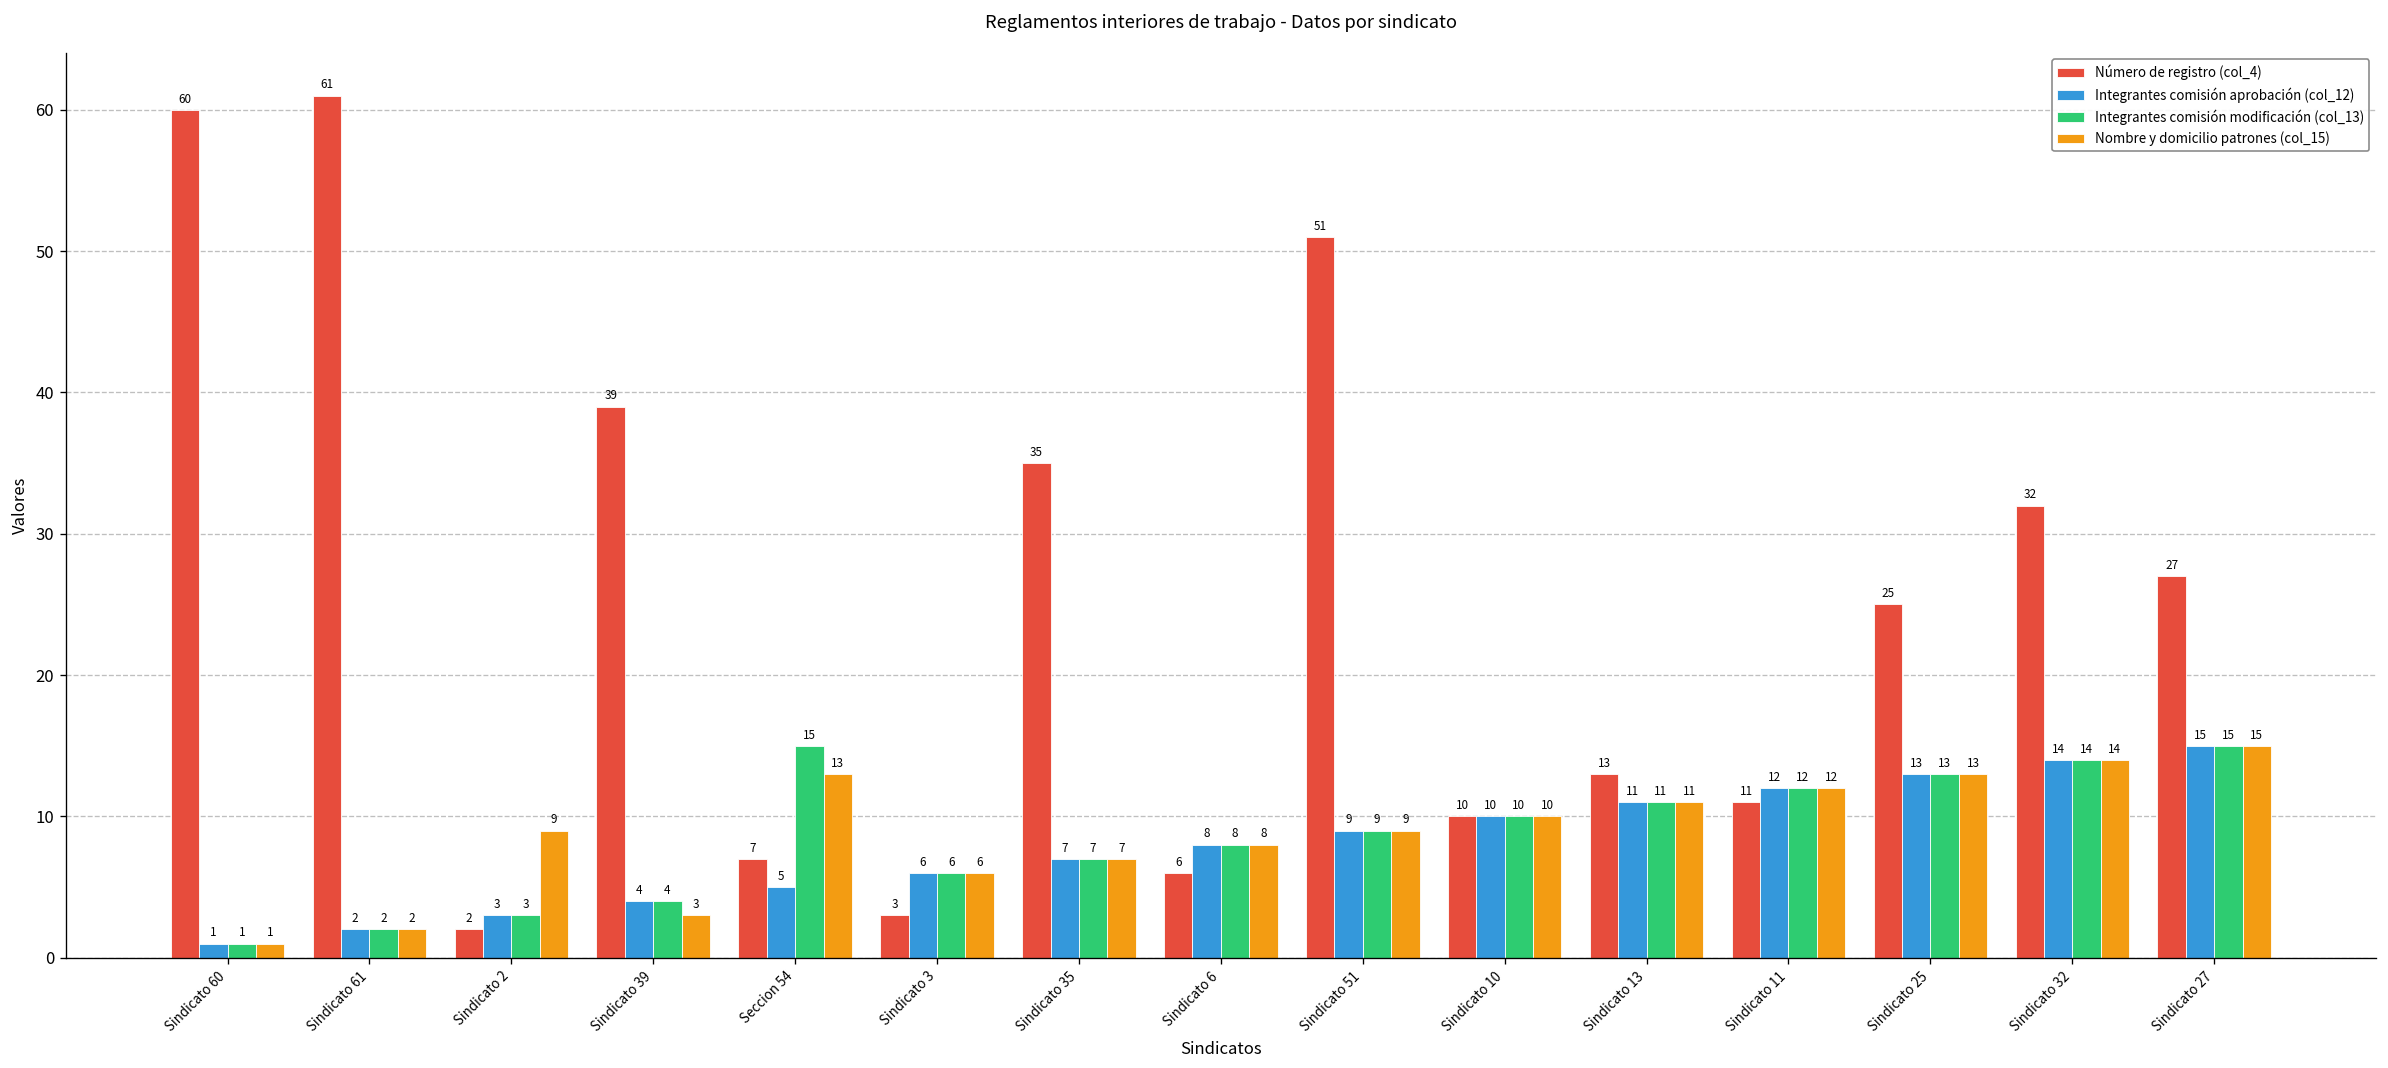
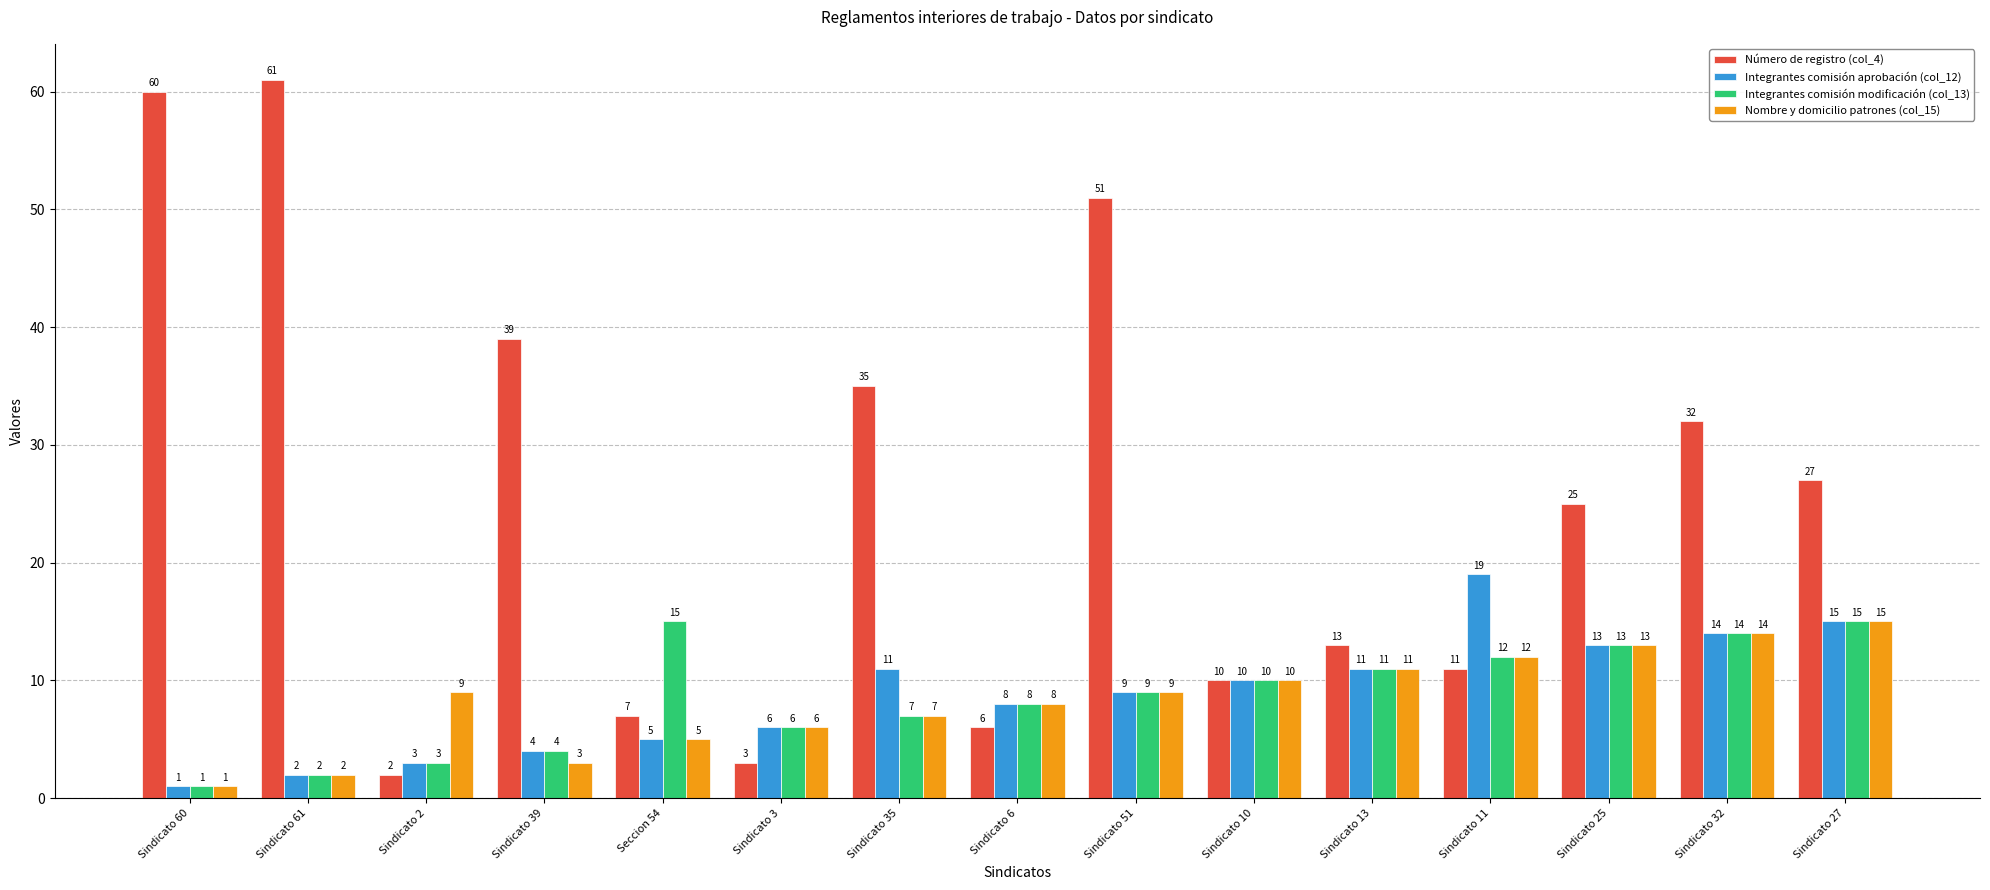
Nombre y domicilio patrones (col_15), Seccion 54: 13 -> 5
Integrantes comisión aprobación (col_12), Sindicato 35: 7 -> 11
Integrantes comisión aprobación (col_12), Sindicato 11: 12 -> 19
